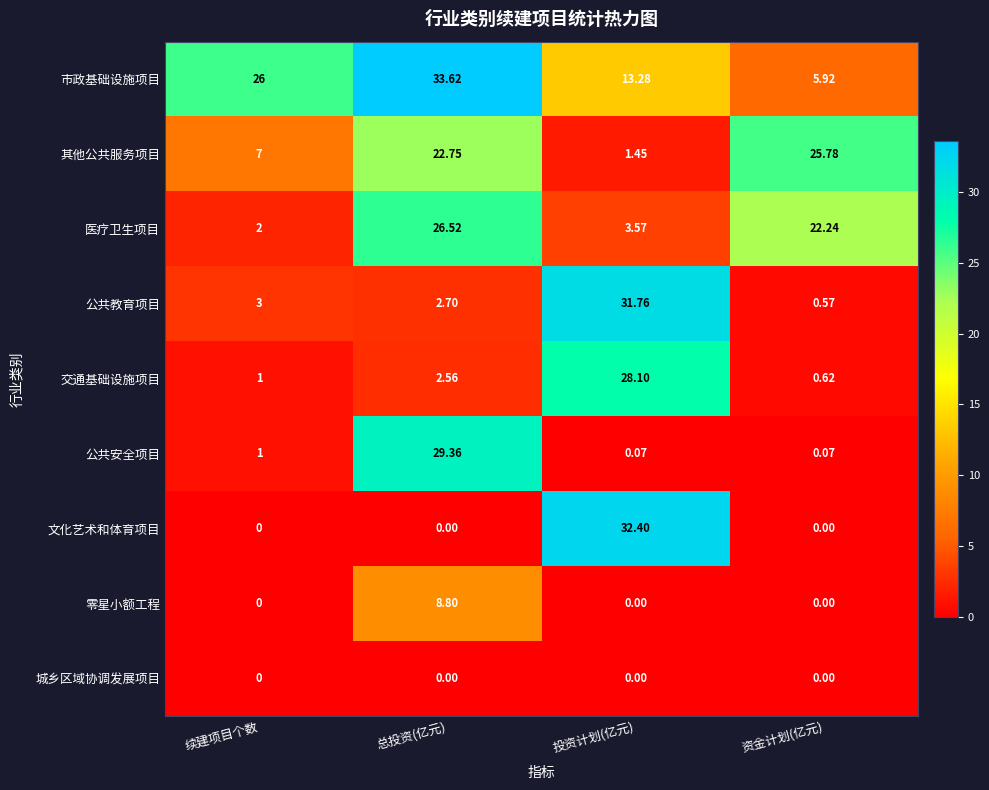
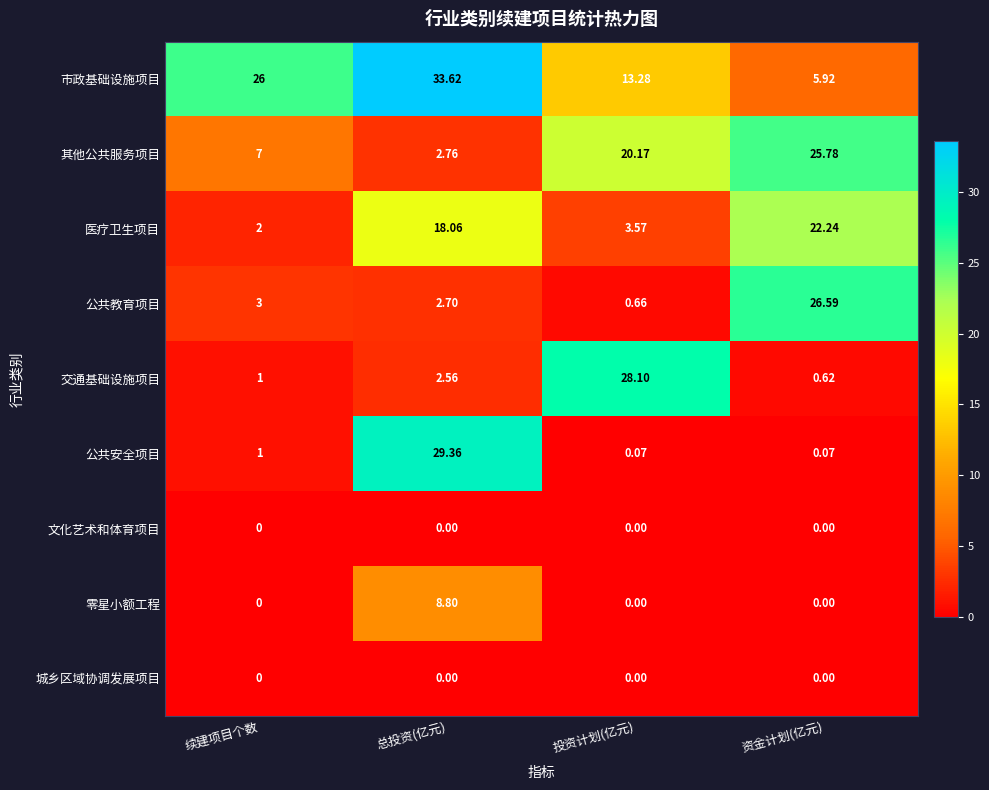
其他公共服务项目, 总投资(亿元): 22.75 -> 2.76
其他公共服务项目, 投资计划(亿元): 1.45 -> 20.17
医疗卫生项目, 总投资(亿元): 26.52 -> 18.06
公共教育项目, 投资计划(亿元): 31.76 -> 0.66
公共教育项目, 资金计划(亿元): 0.57 -> 26.59
文化艺术和体育项目, 投资计划(亿元): 32.40 -> 0.00
